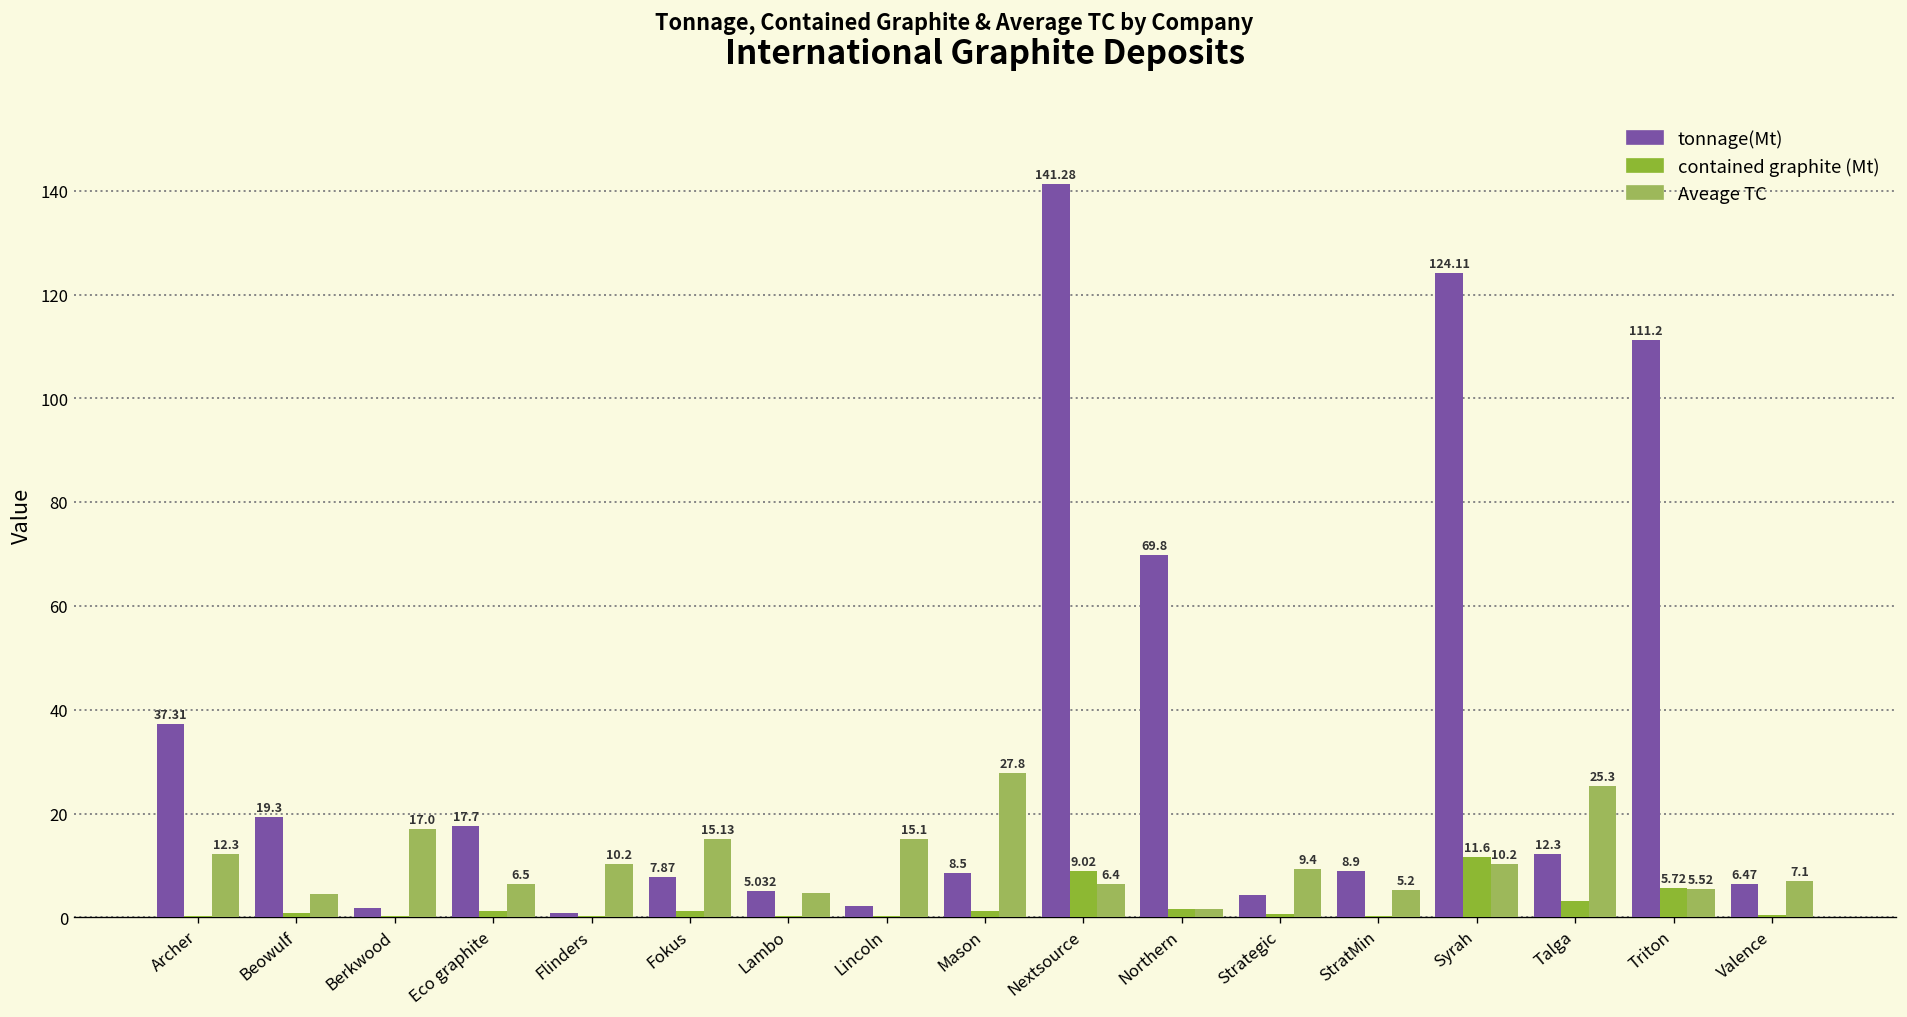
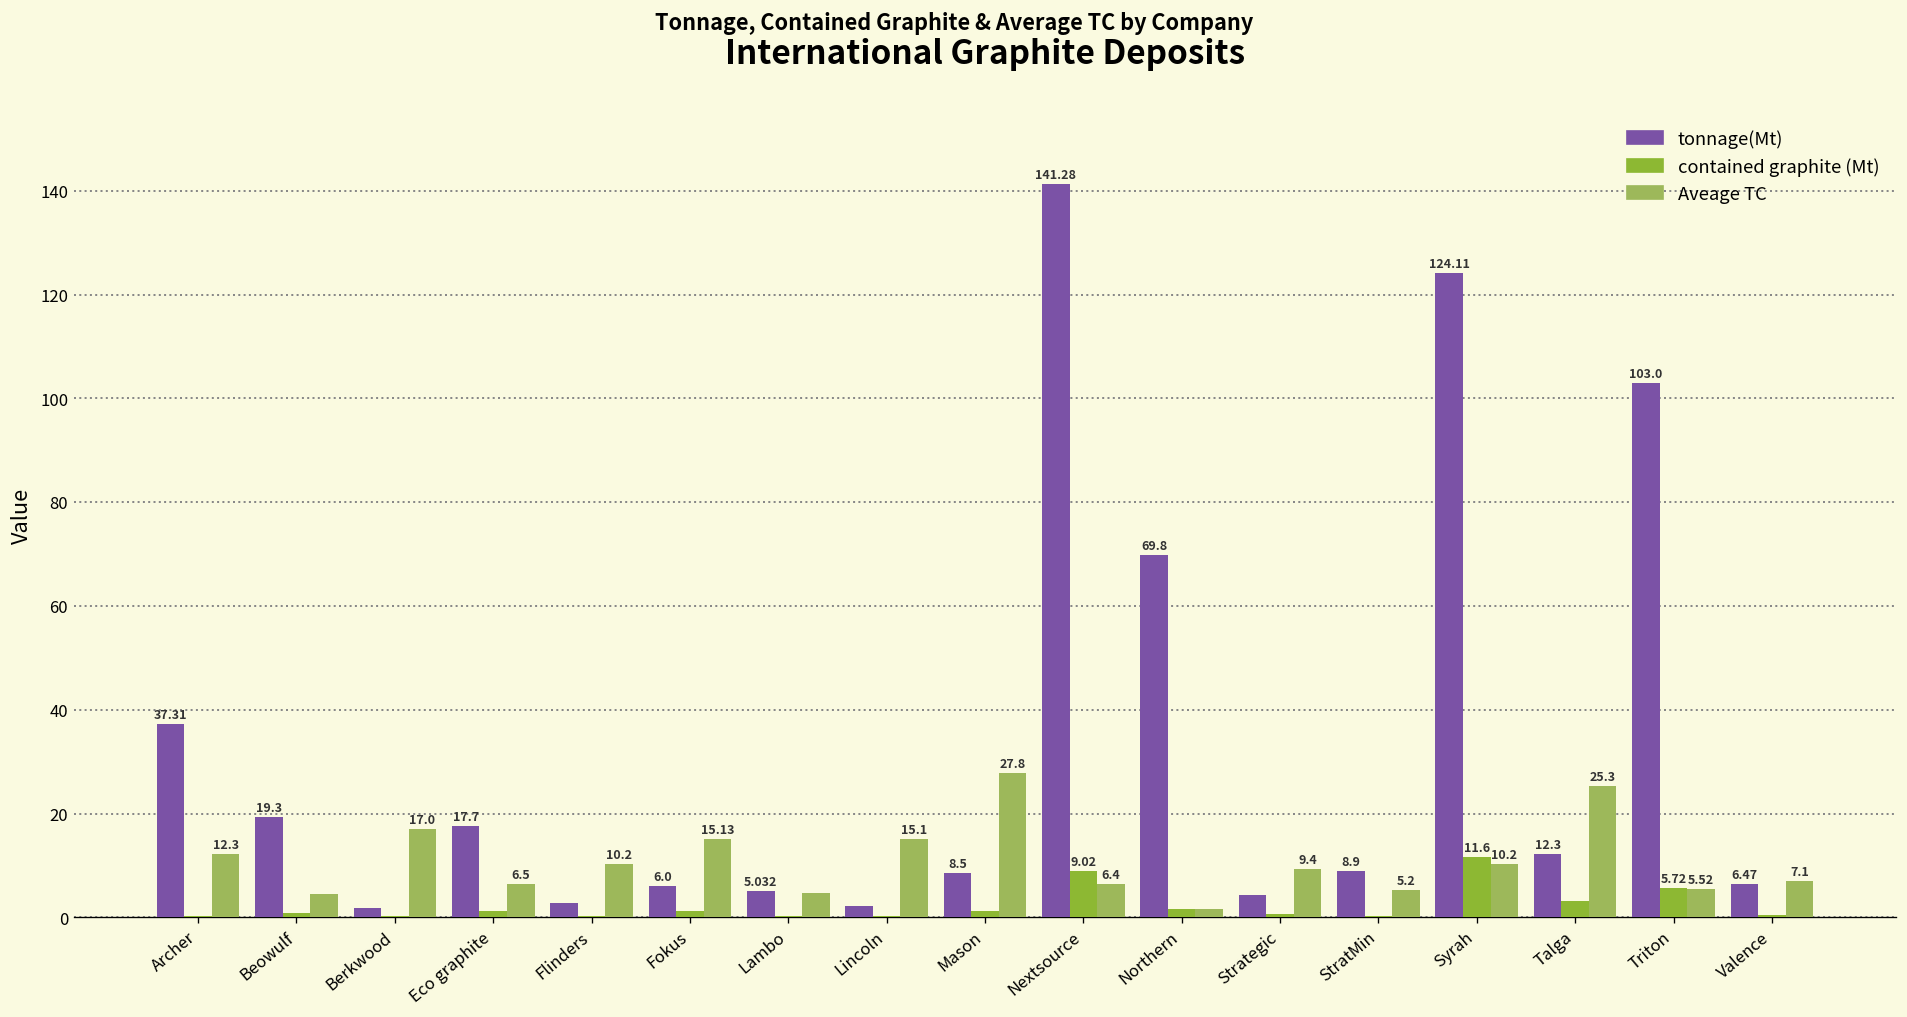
tonnage(Mt), Flinders: 1 -> 3
tonnage(Mt), Fokus: 7.87 -> 6.0
tonnage(Mt), Triton: 111.2 -> 103.0
